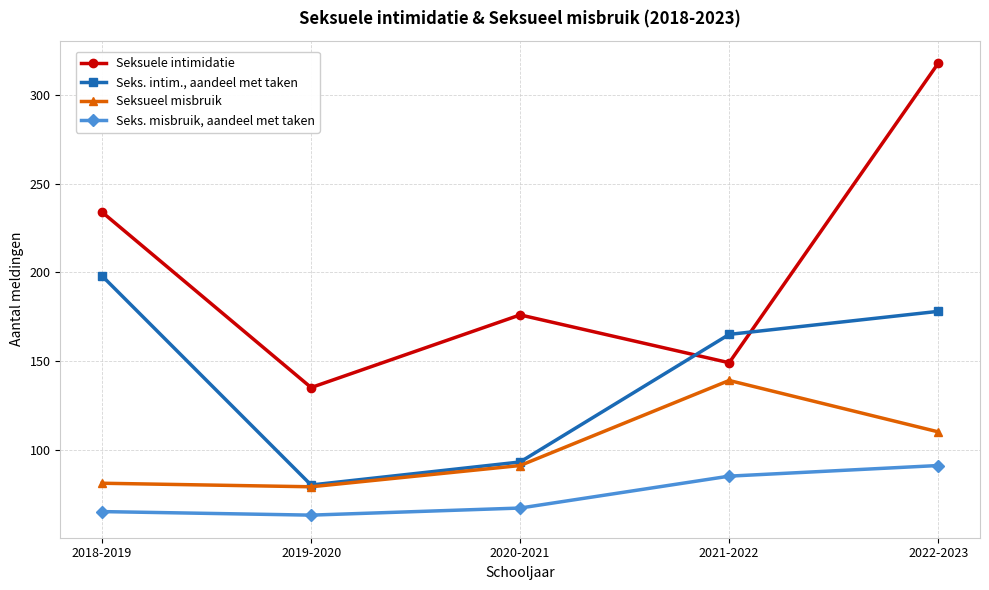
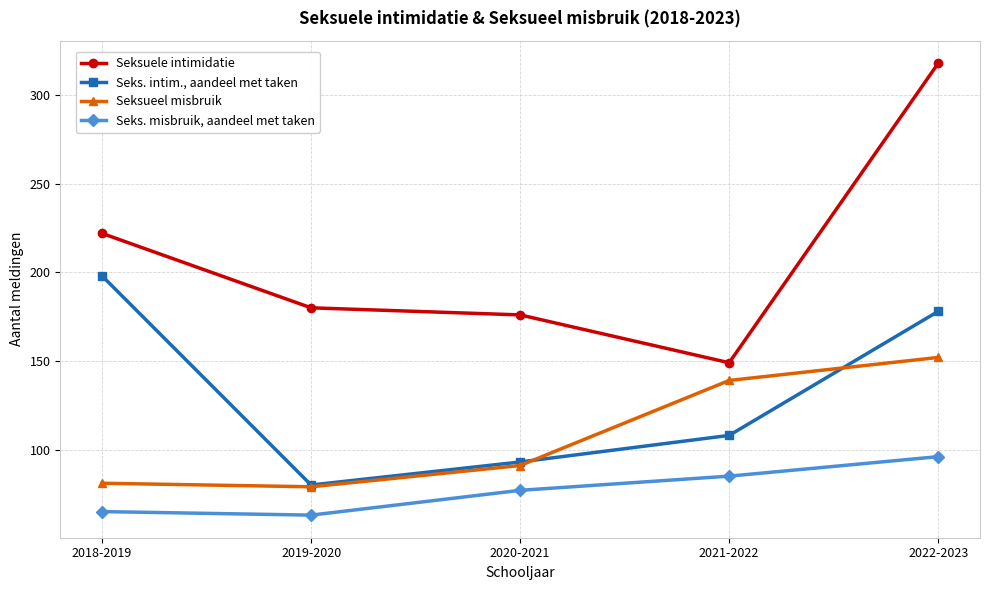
Seksuele intimidatie, 2018-2019: 234 -> 222
Seksuele intimidatie, 2019-2020: 135 -> 180
Seks. misbruik, aandeel met taken, 2020-2021: 67 -> 77
Seks. intim., aandeel met taken, 2021-2022: 165 -> 108
Seksueel misbruik, 2022-2023: 110 -> 152
Seks. misbruik, aandeel met taken, 2022-2023: 91 -> 96
